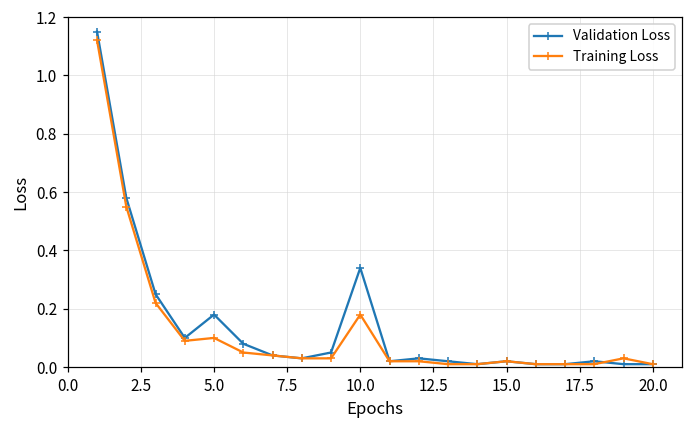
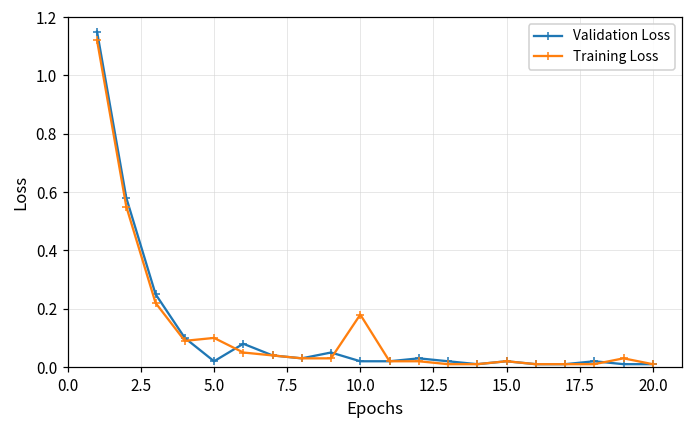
Validation Loss, 5.0: 0.18 -> 0.02
Validation Loss, 10.0: 0.34 -> 0.02
